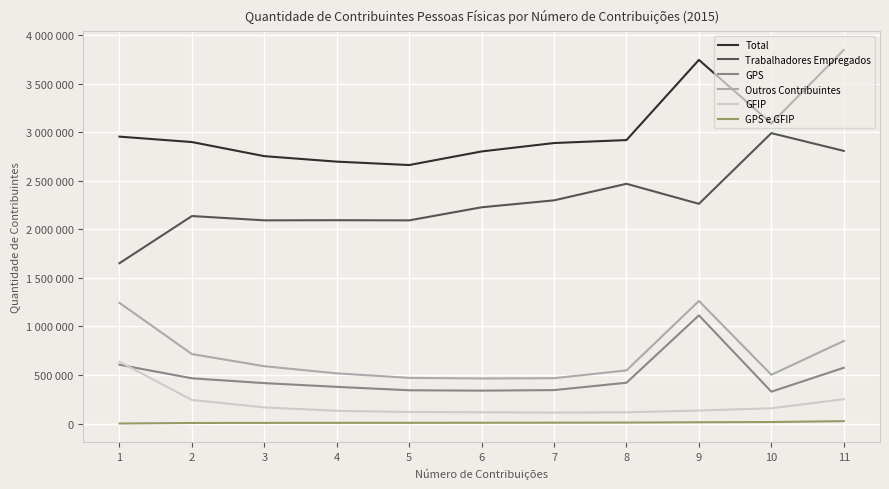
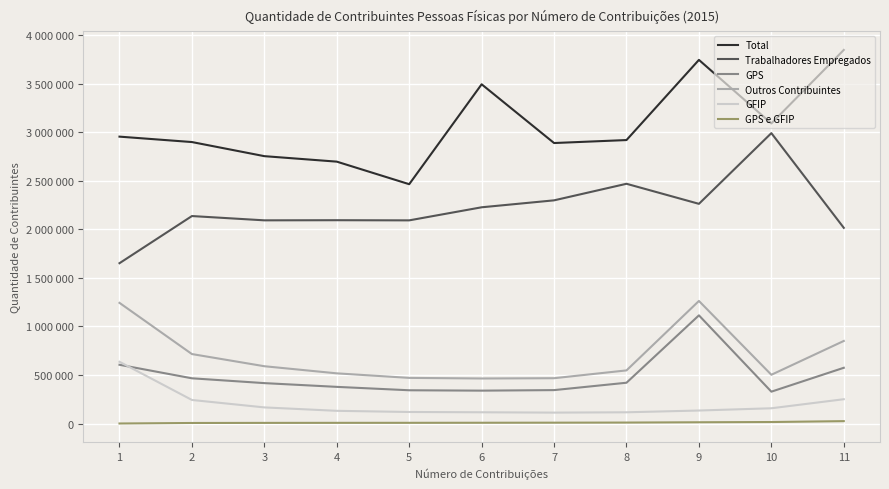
Total, 5: 2700000 -> 2500000
Total, 6: 2800000 -> 3500000
Trabalhadores Empregados, 11: 2800000 -> 2000000
